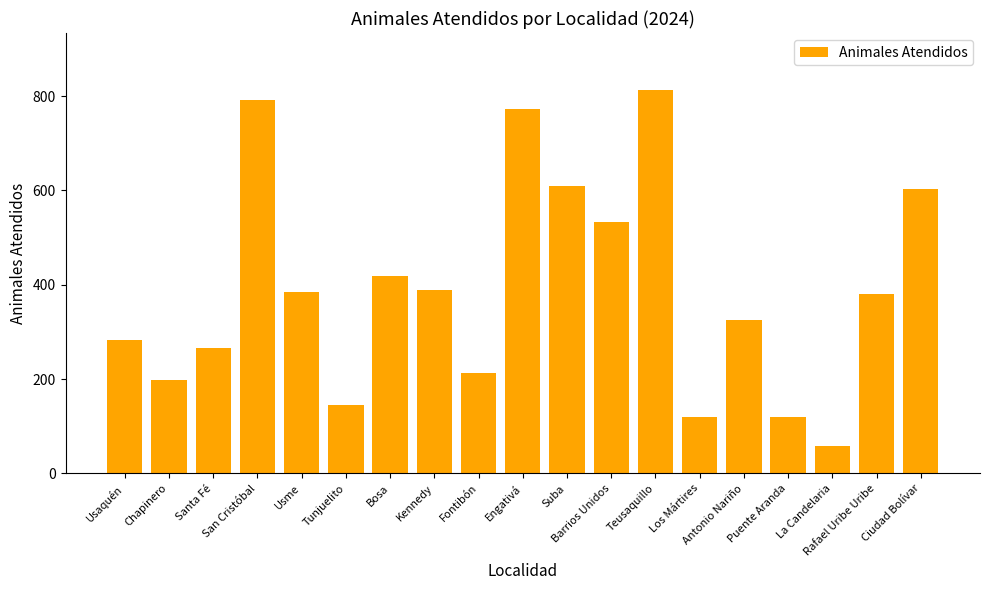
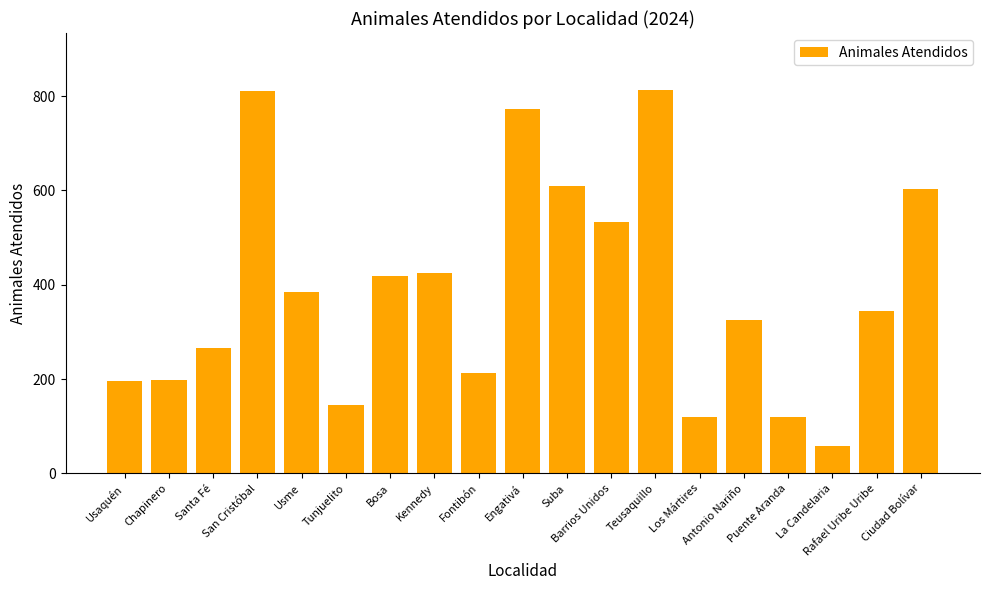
Usaquén: 280 -> 200
San Cristóbal: 790 -> 810
Kennedy: 390 -> 430
Rafael Uribe Uribe: 380 -> 340
